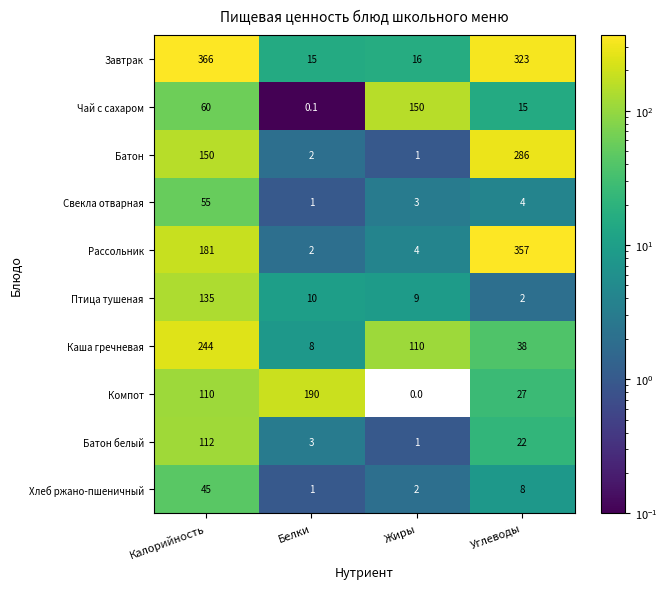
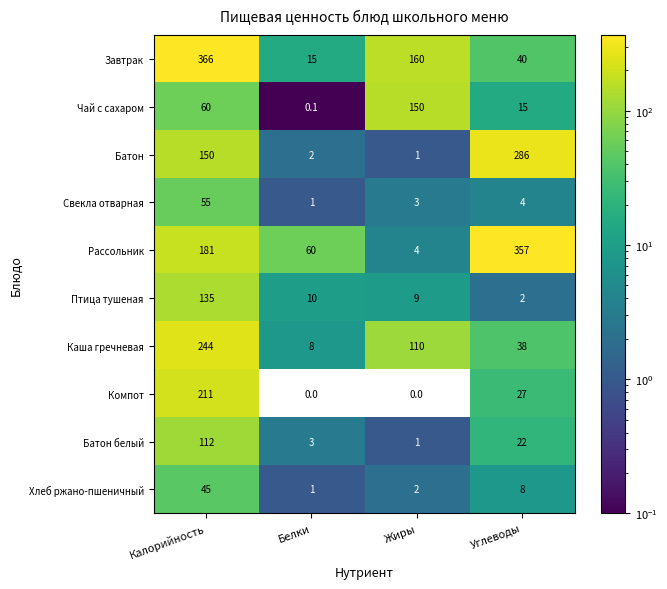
Завтрак, Жиры: 16 -> 160
Завтрак, Углеводы: 323 -> 40
Рассольник, Белки: 2 -> 60
Компот, Калорийность: 110 -> 211
Компот, Белки: 190 -> 0.0
